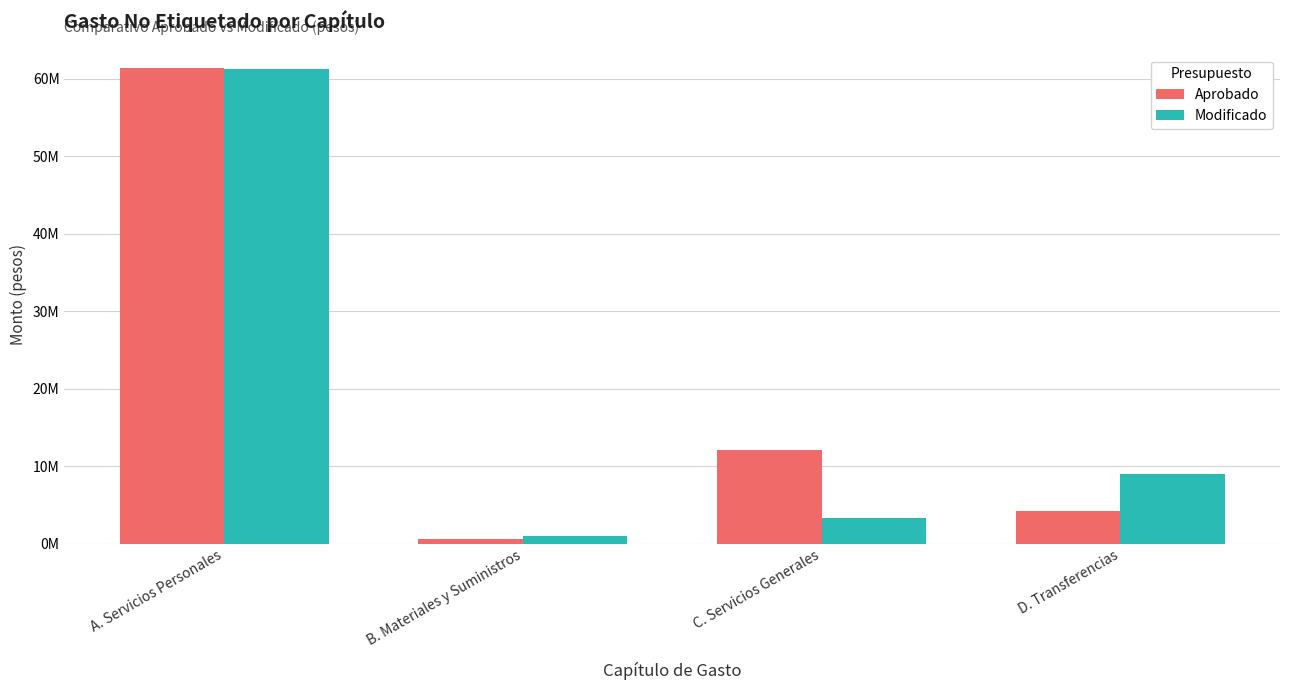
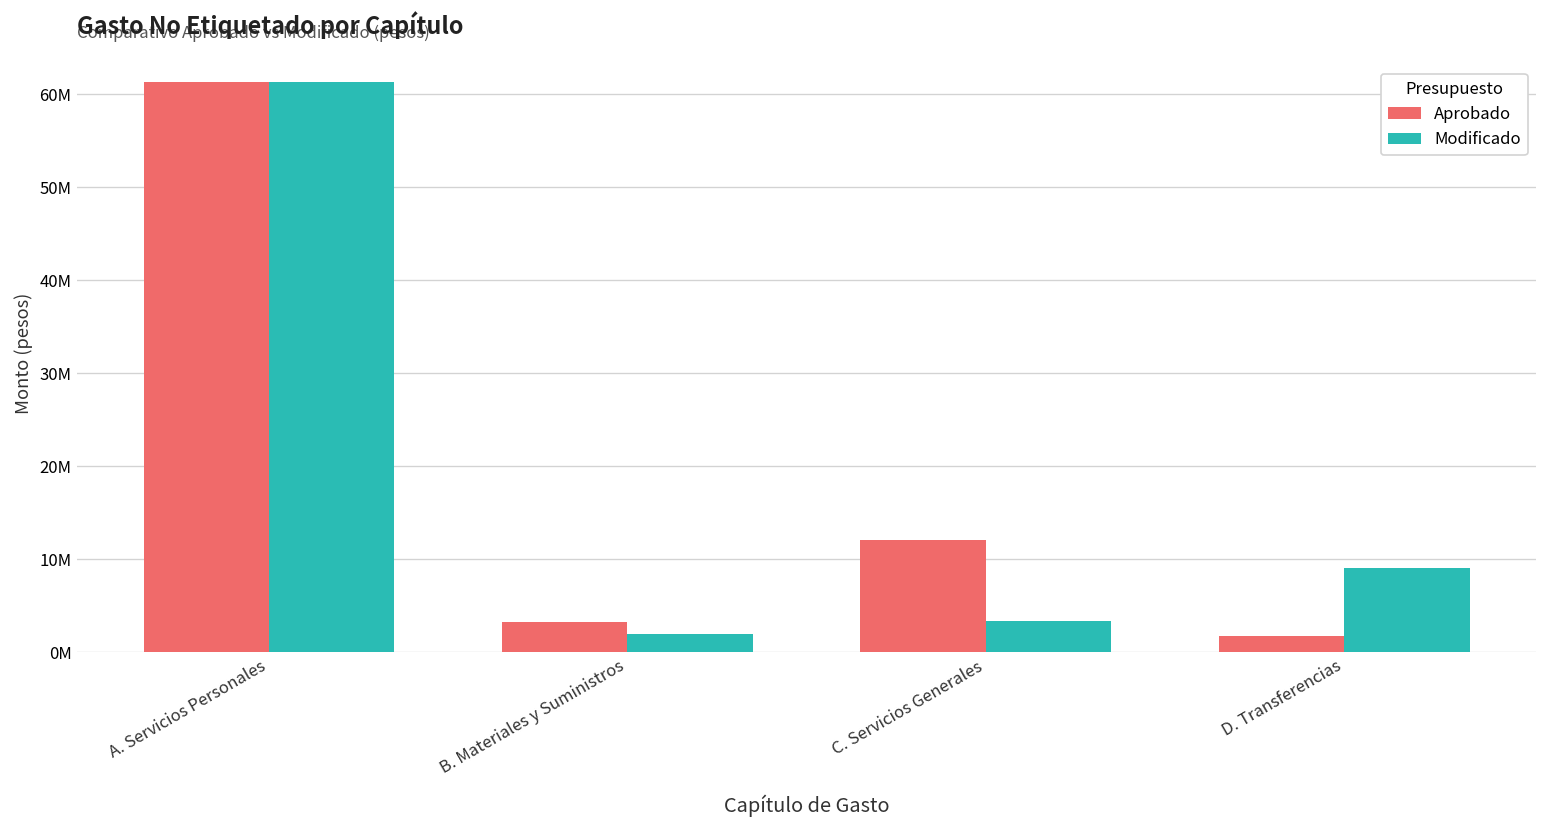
Aprobado, B. Materiales y Suministros: 1000000 -> 3000000
Modificado, B. Materiales y Suministros: 1000000 -> 2000000
Aprobado, D. Transferencias: 4000000 -> 2000000
